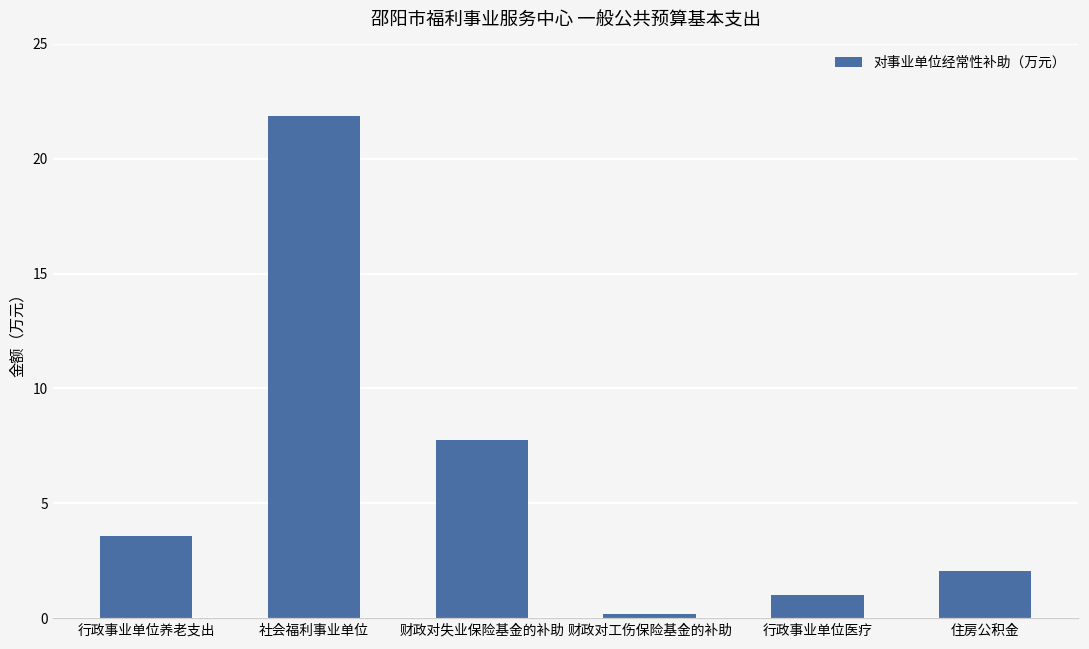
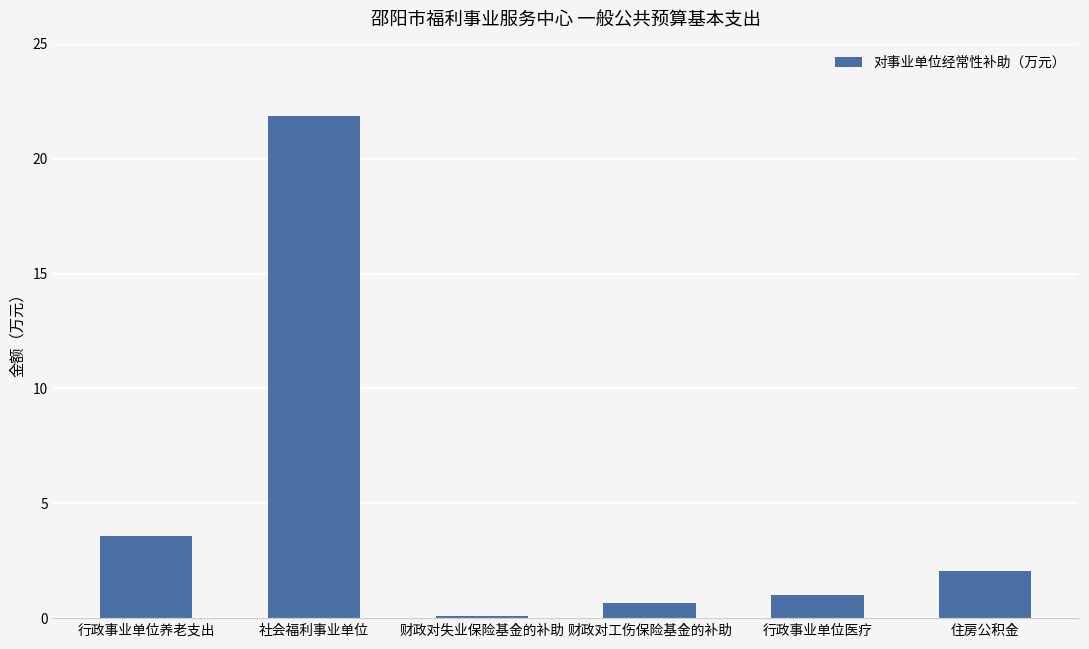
财政对失业保险基金的补助: 7.8 -> 0.1
财政对工伤保险基金的补助: 0.2 -> 0.7
